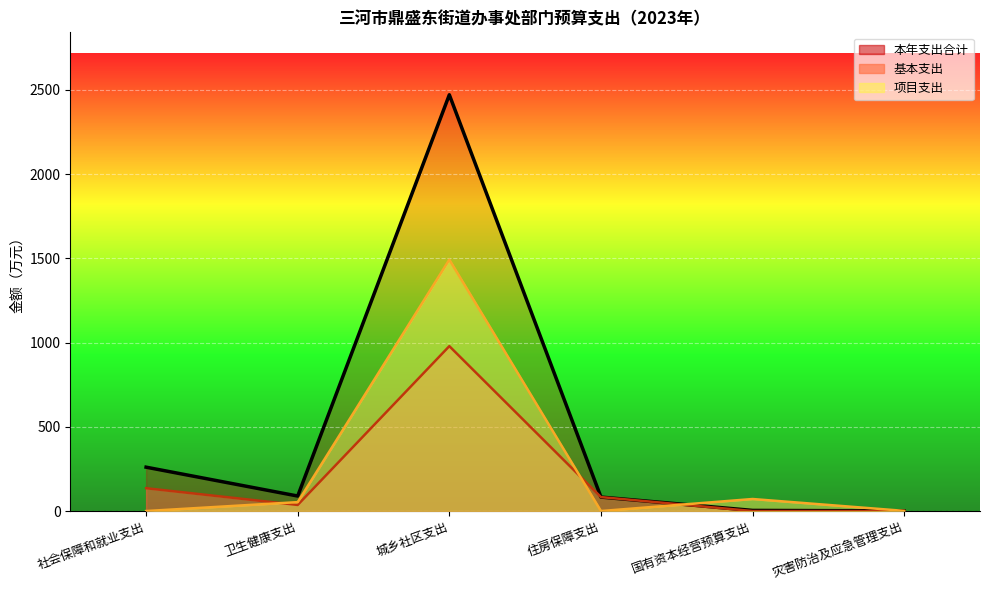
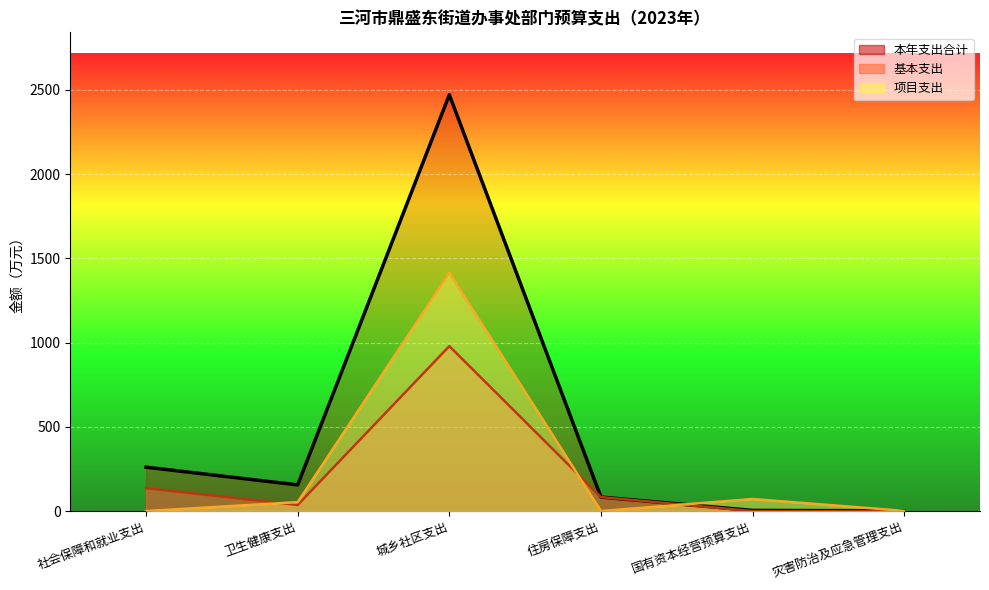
本年支出合计, 卫生健康支出: 90 -> 160
项目支出, 城乡社区支出: 1490 -> 1410
